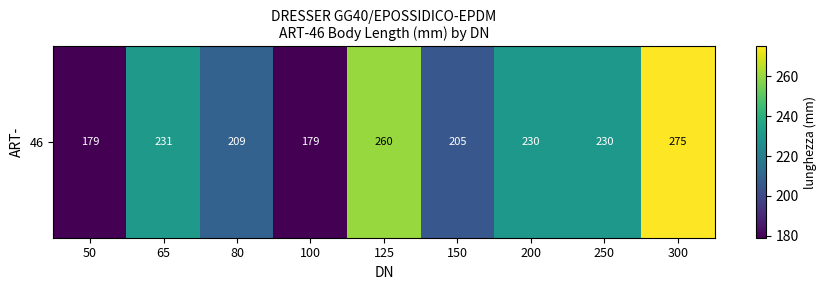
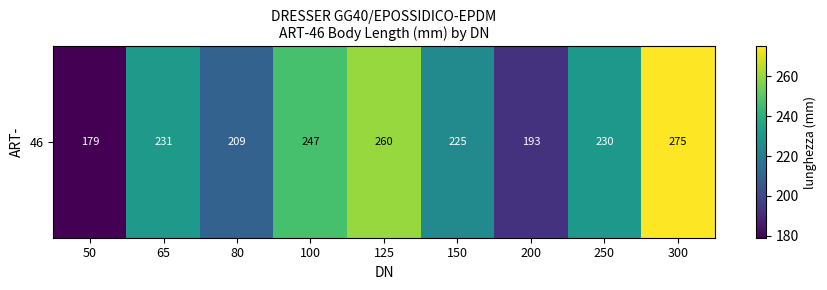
46, 100: 179 -> 247
46, 150: 205 -> 225
46, 200: 230 -> 193
